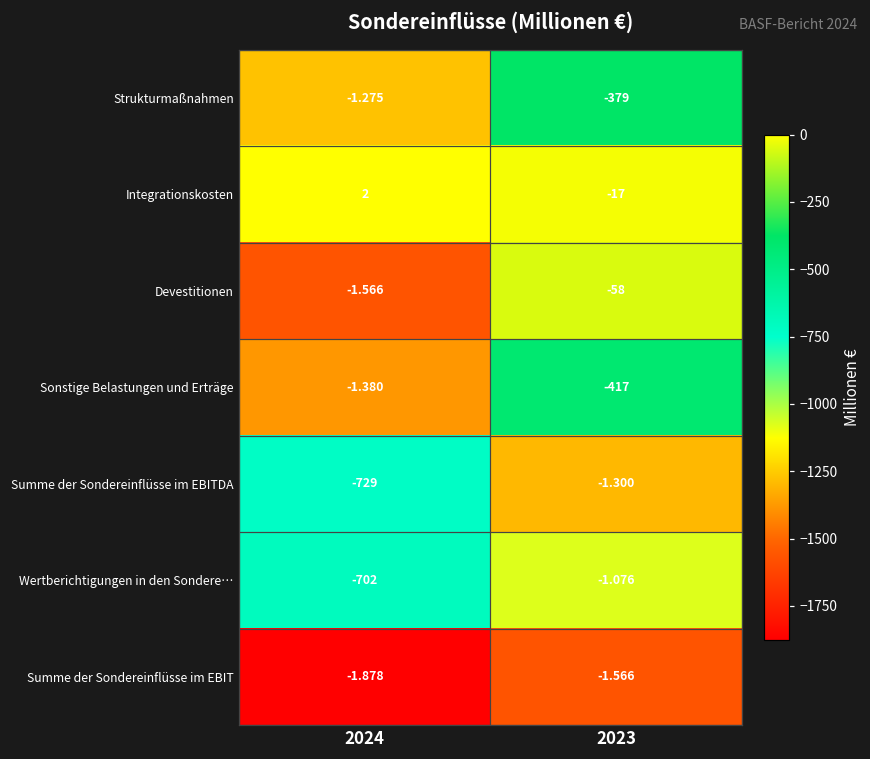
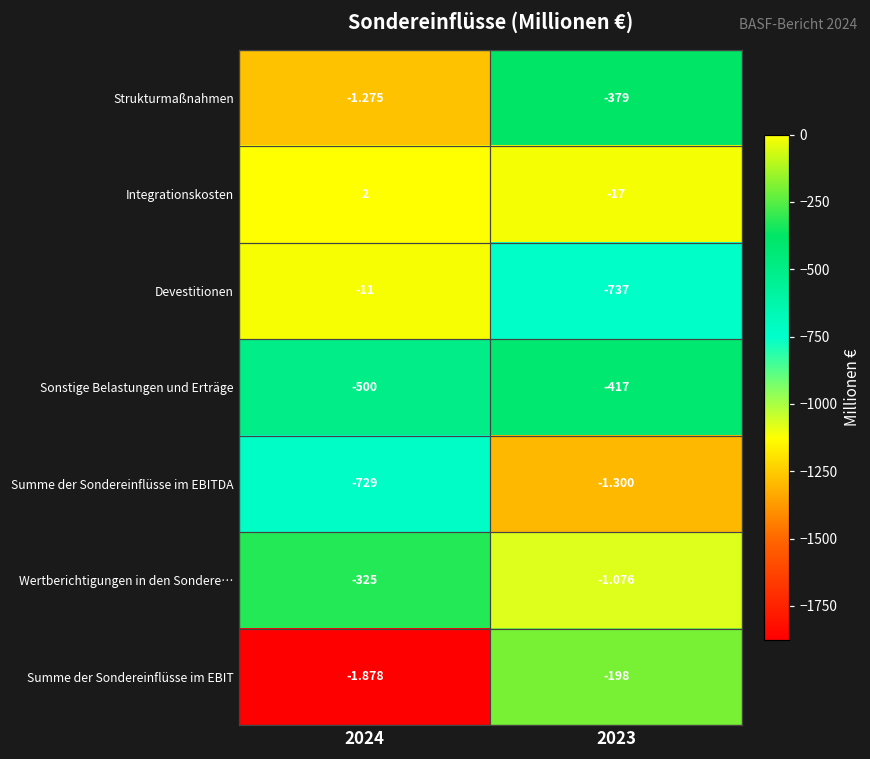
Devestitionen, 2024: -1.566 -> -11
Devestitionen, 2023: -58 -> -737
Sonstige Belastungen und Erträge, 2024: -1.380 -> -500
Wertberichtigungen in den Sondere…, 2024: -702 -> -325
Summe der Sondereinflüsse im EBIT, 2023: -1.566 -> -198
